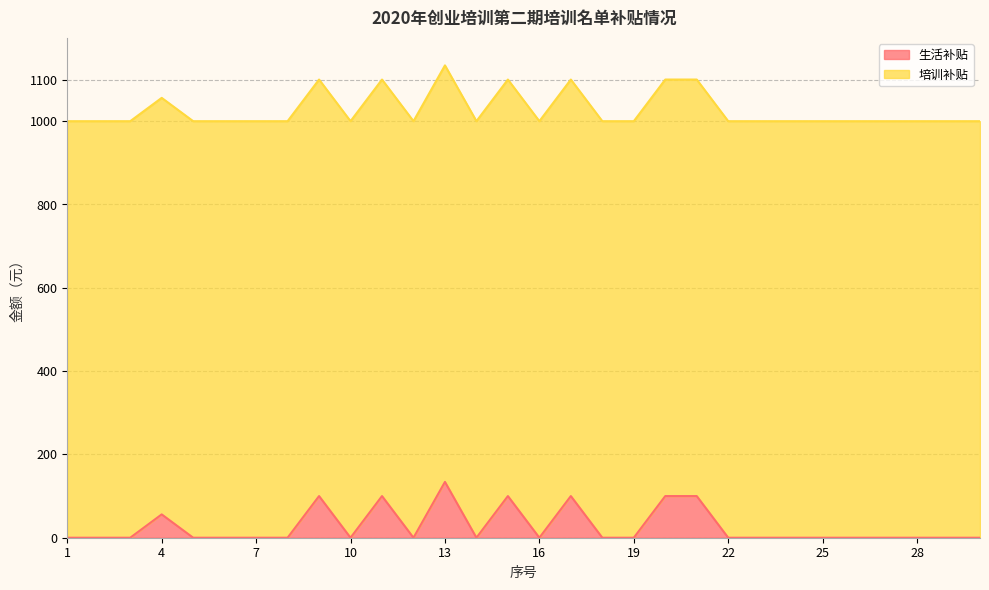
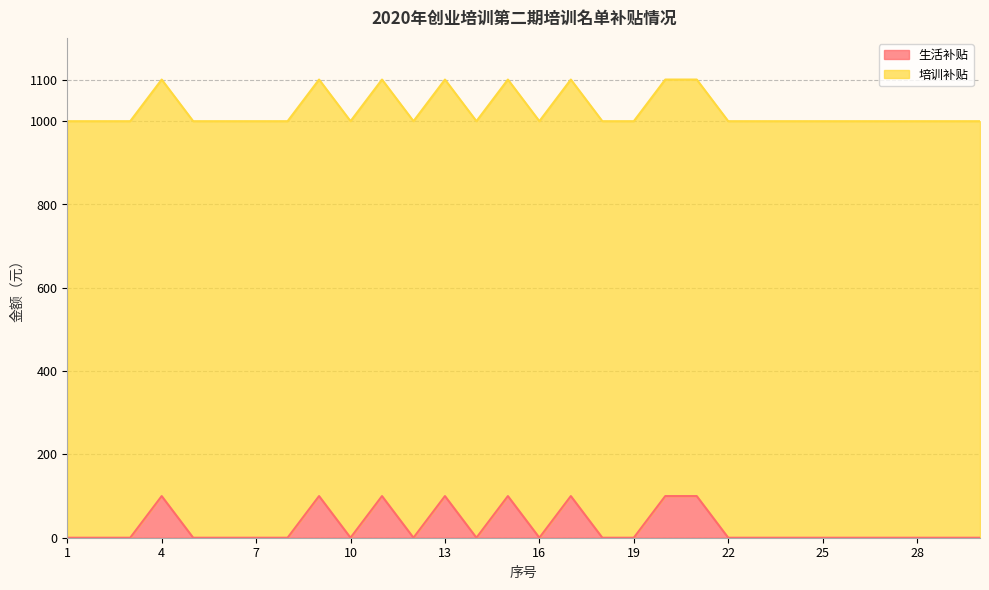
生活补贴, 4: 60 -> 100
生活补贴, 13: 130 -> 100
